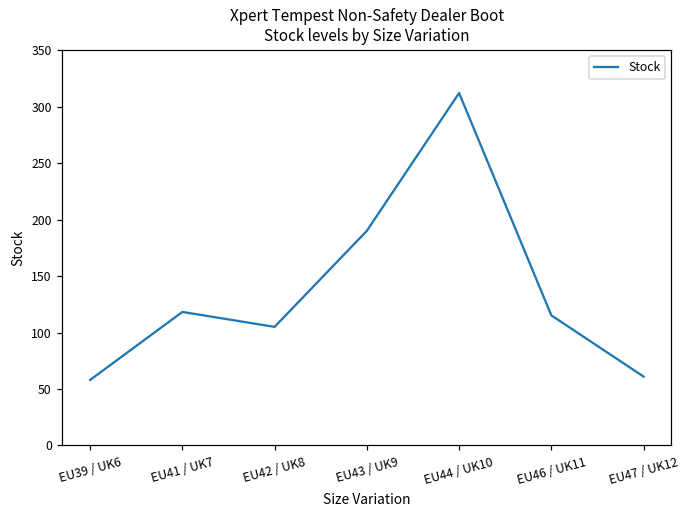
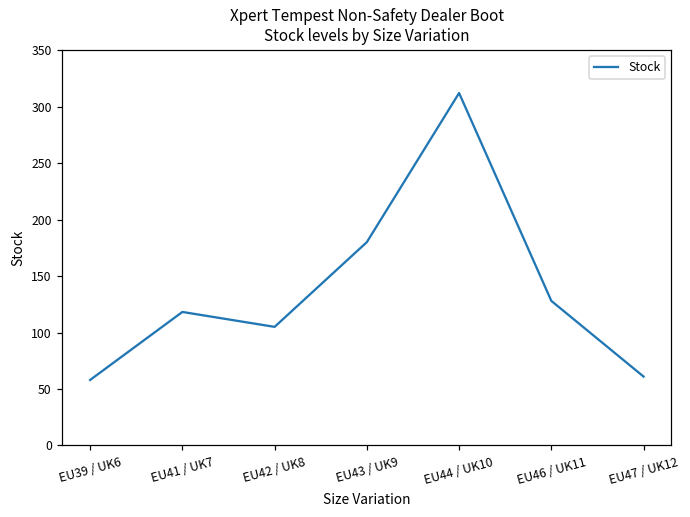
EU43 / UK9: 190 -> 180
EU46 / UK11: 115 -> 128
